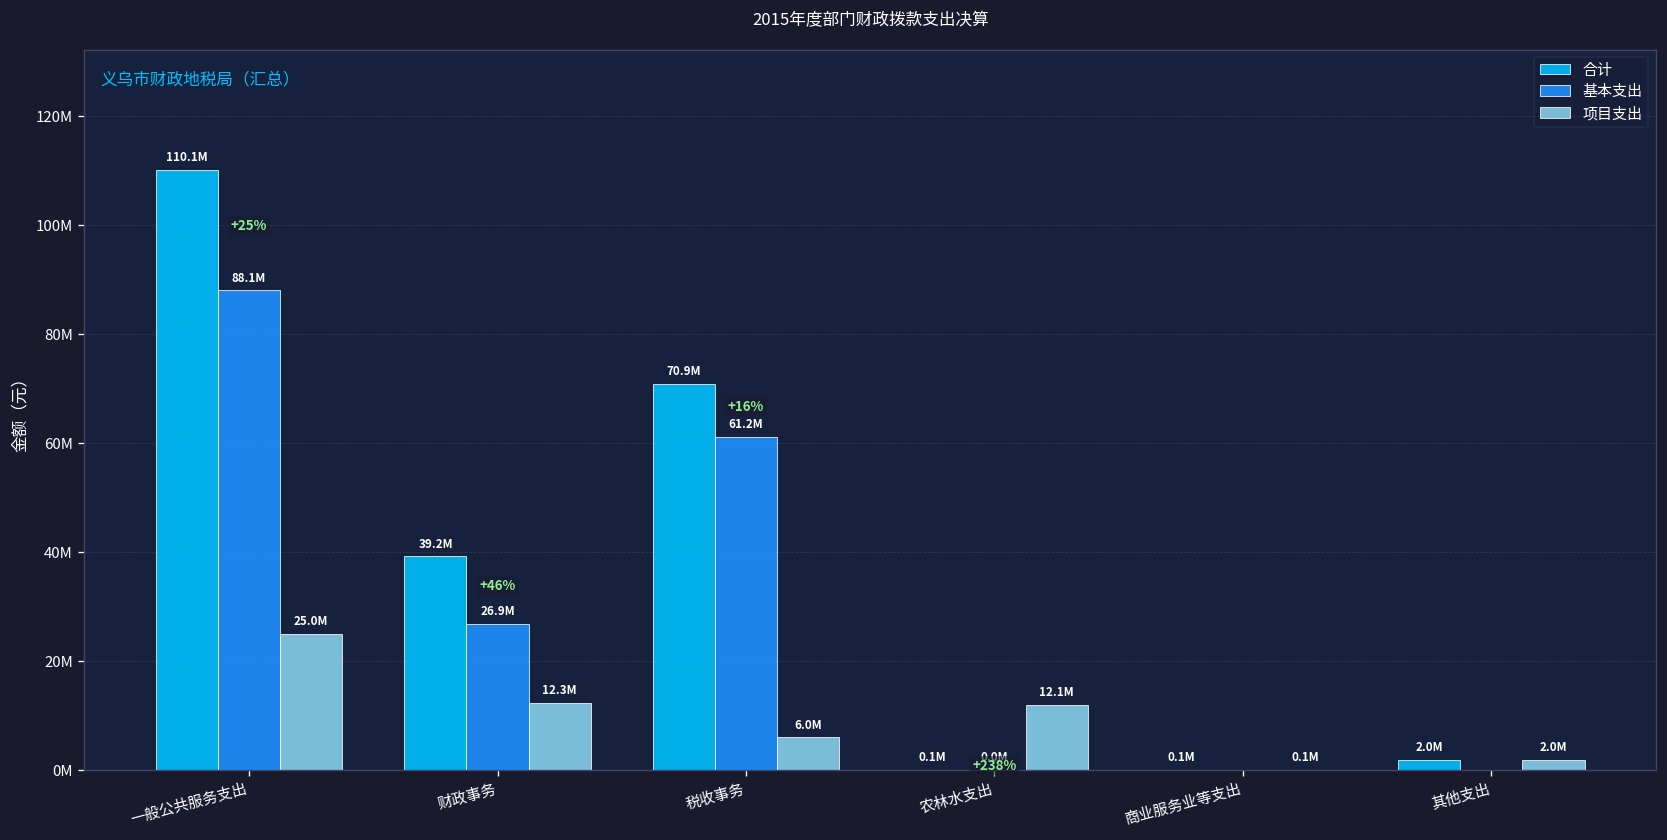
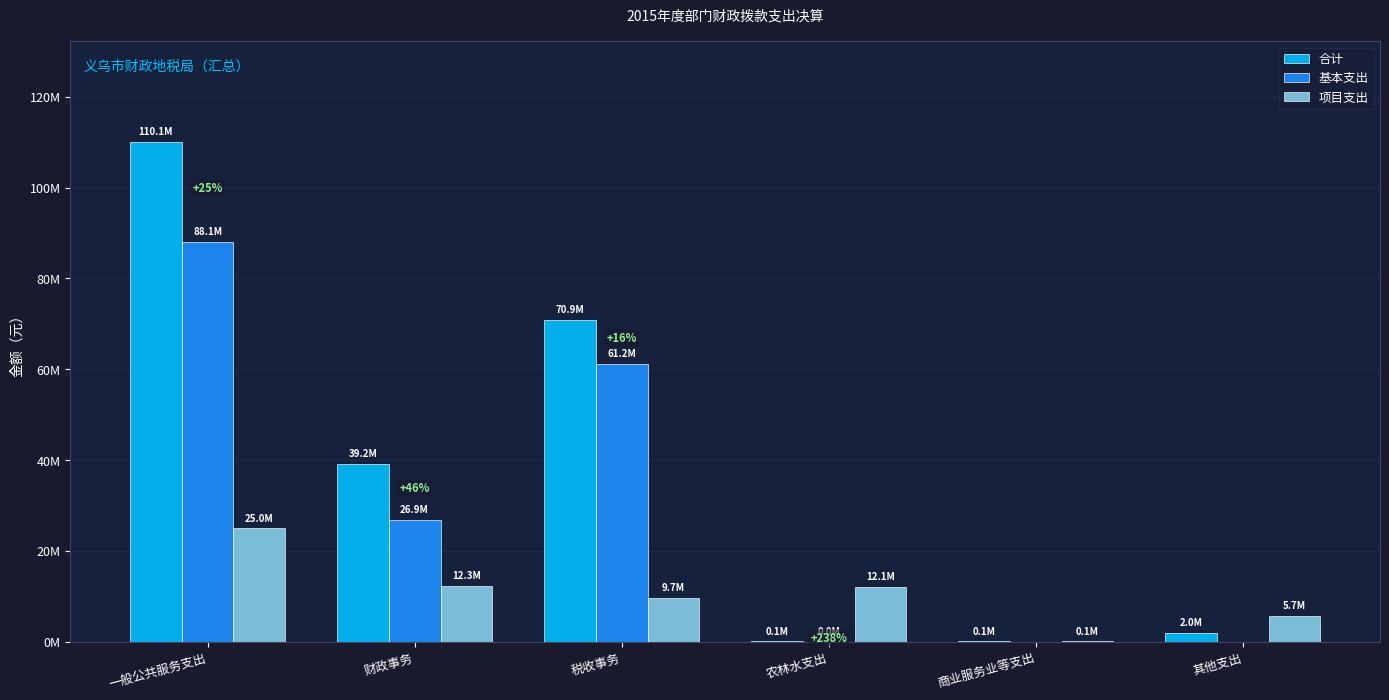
项目支出, 税收事务: 6.0M -> 9.7M
项目支出, 其他支出: 2.0M -> 5.7M
